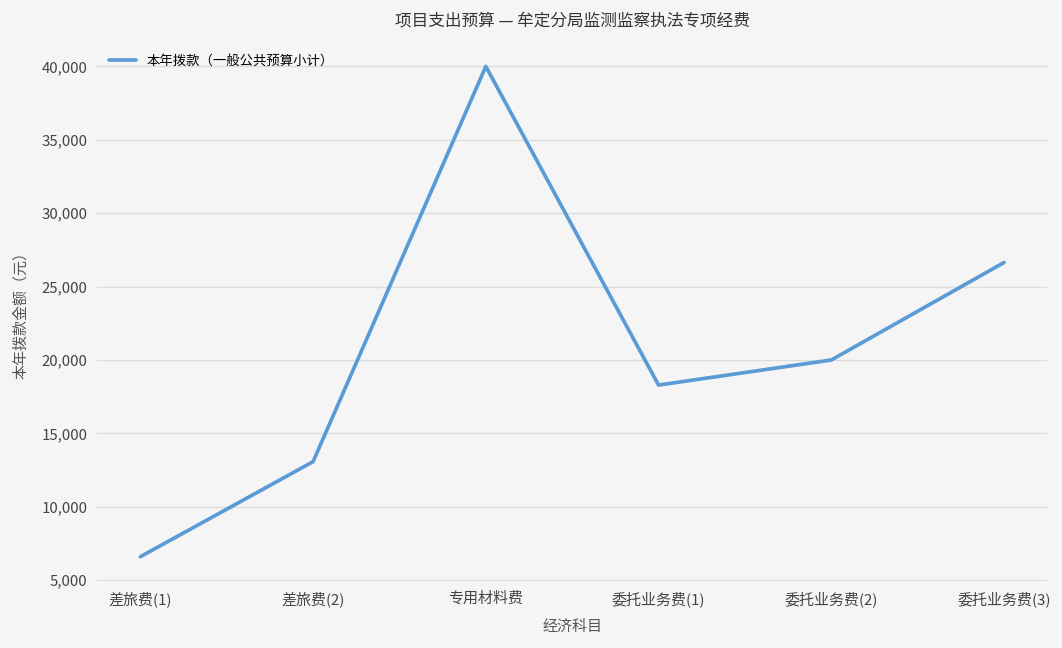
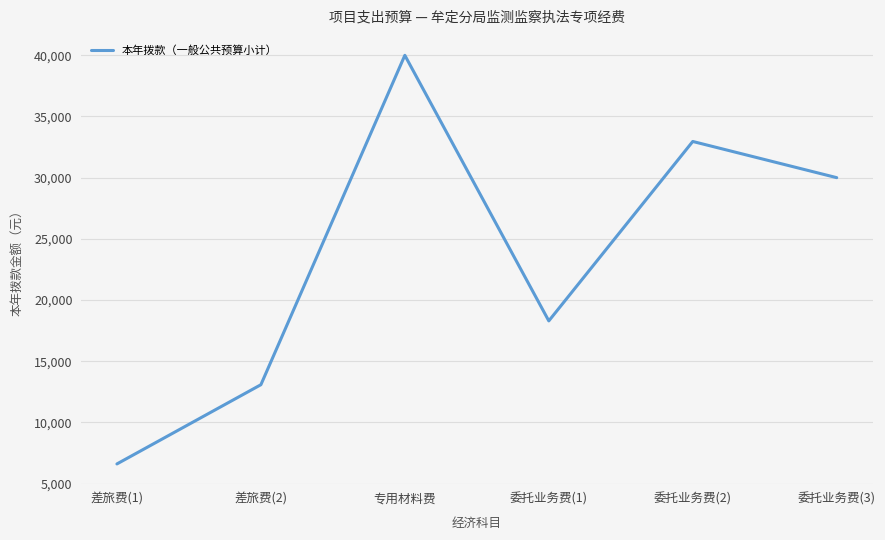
委托业务费(2): 20,000 -> 33,000
委托业务费(3): 26,600 -> 30,000
